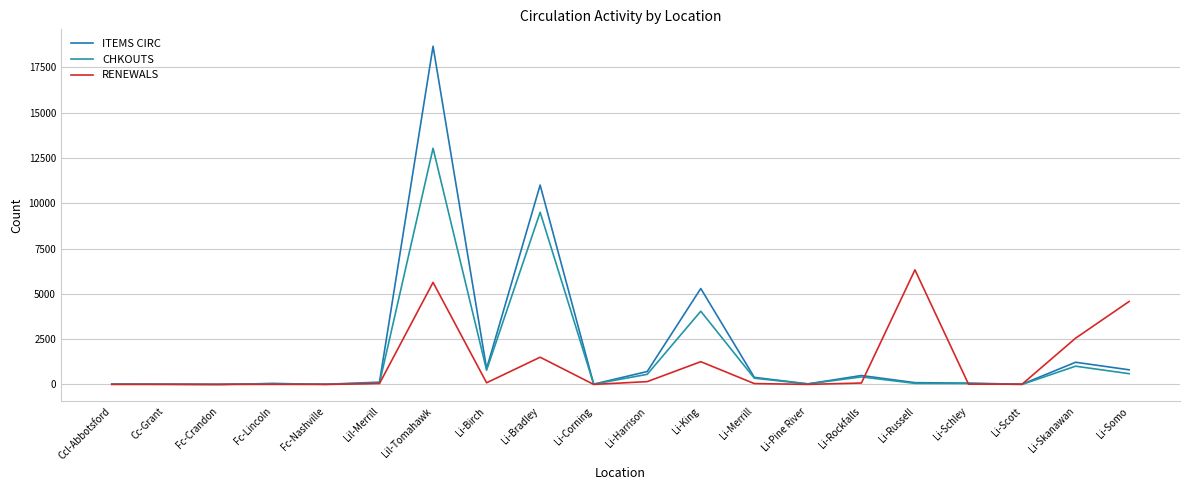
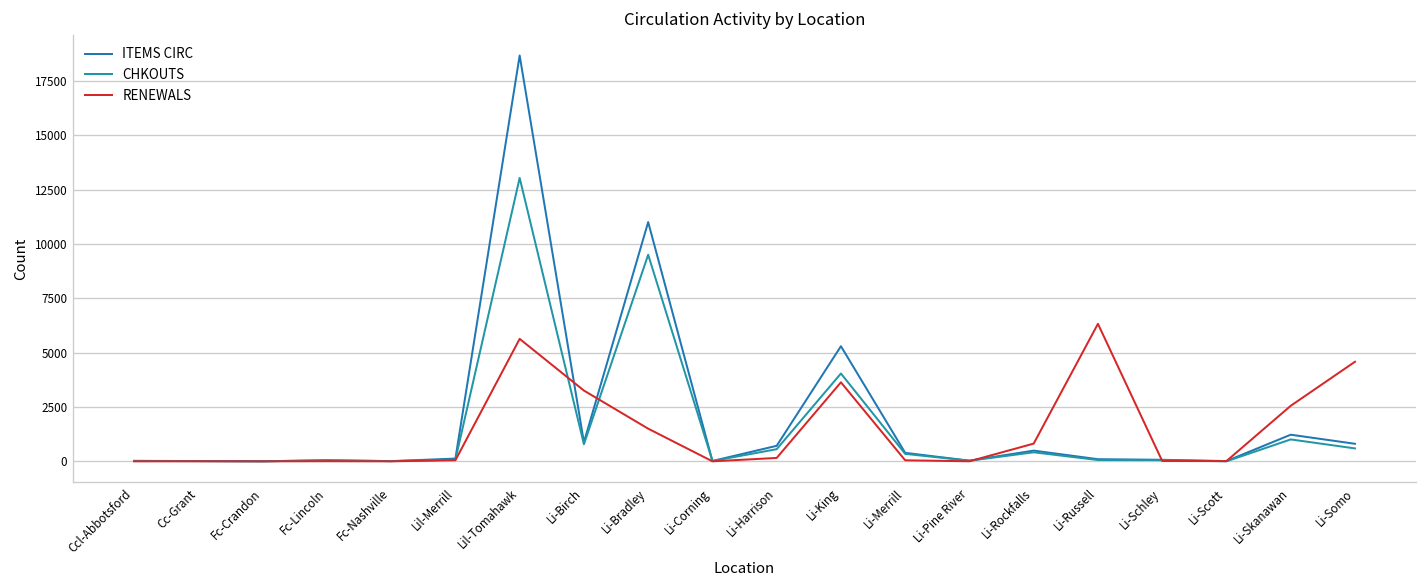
RENEWALS, Li-Birch: 100 -> 3300
RENEWALS, Li-King: 1300 -> 3600
RENEWALS, Li-Rockfalls: 100 -> 800
